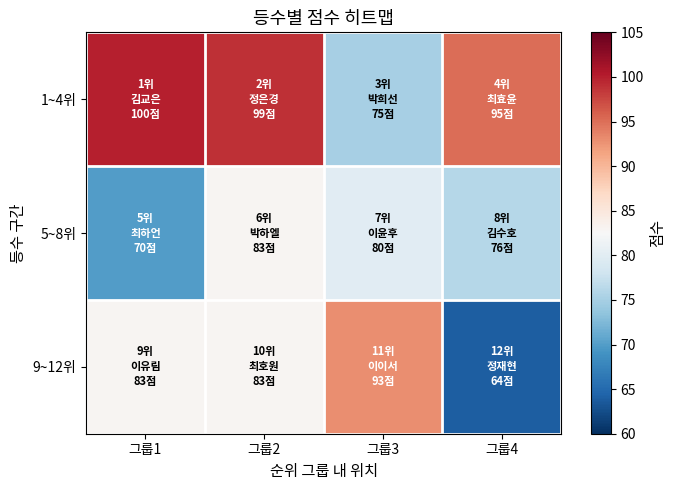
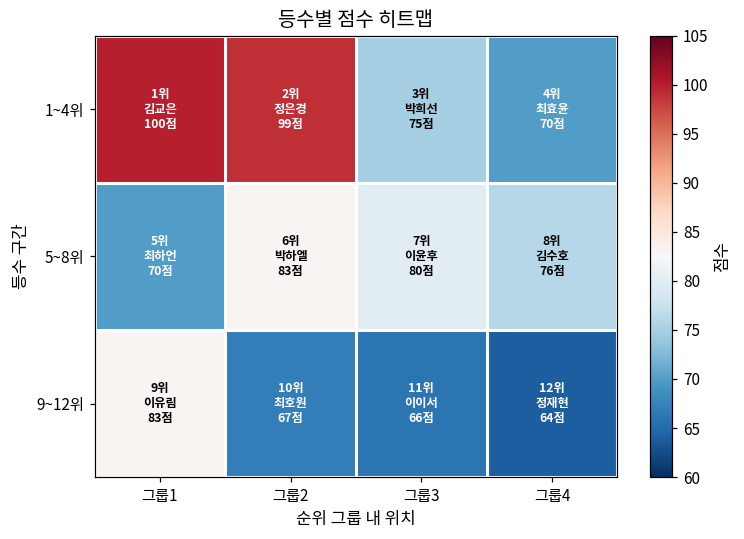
1~4위, 그룹4: 95점 -> 70점
9~12위, 그룹2: 83점 -> 67점
9~12위, 그룹3: 93점 -> 66점
